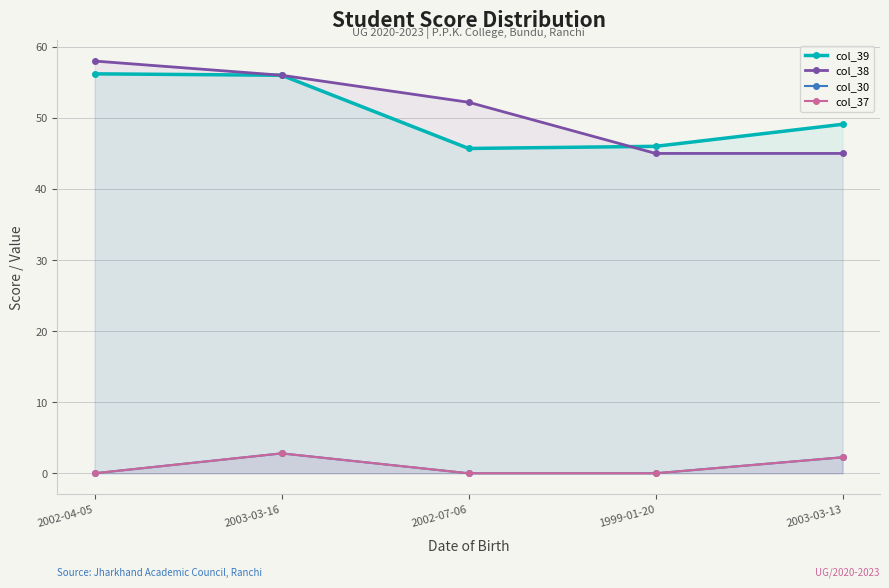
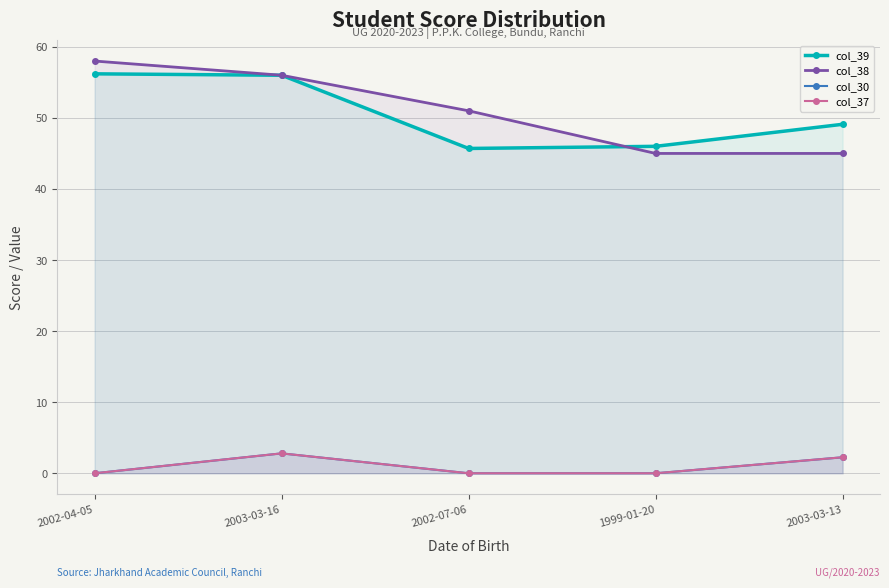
col_38, 2002-07-06: 52 -> 51
